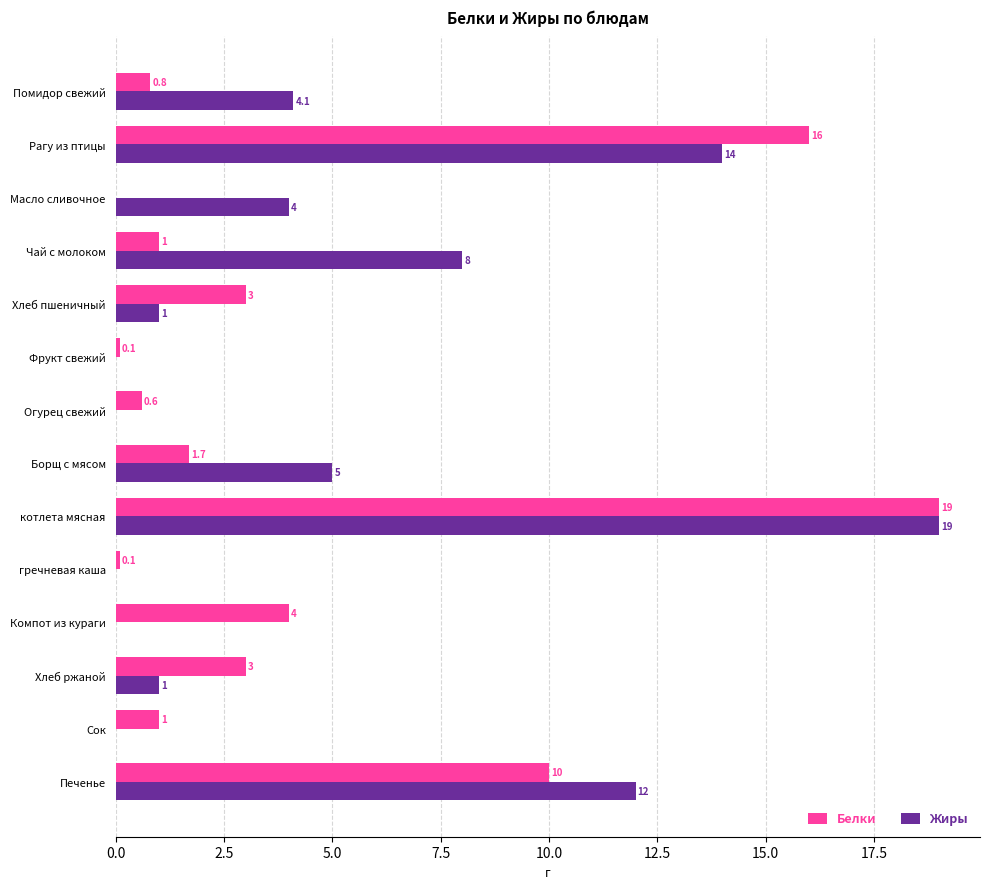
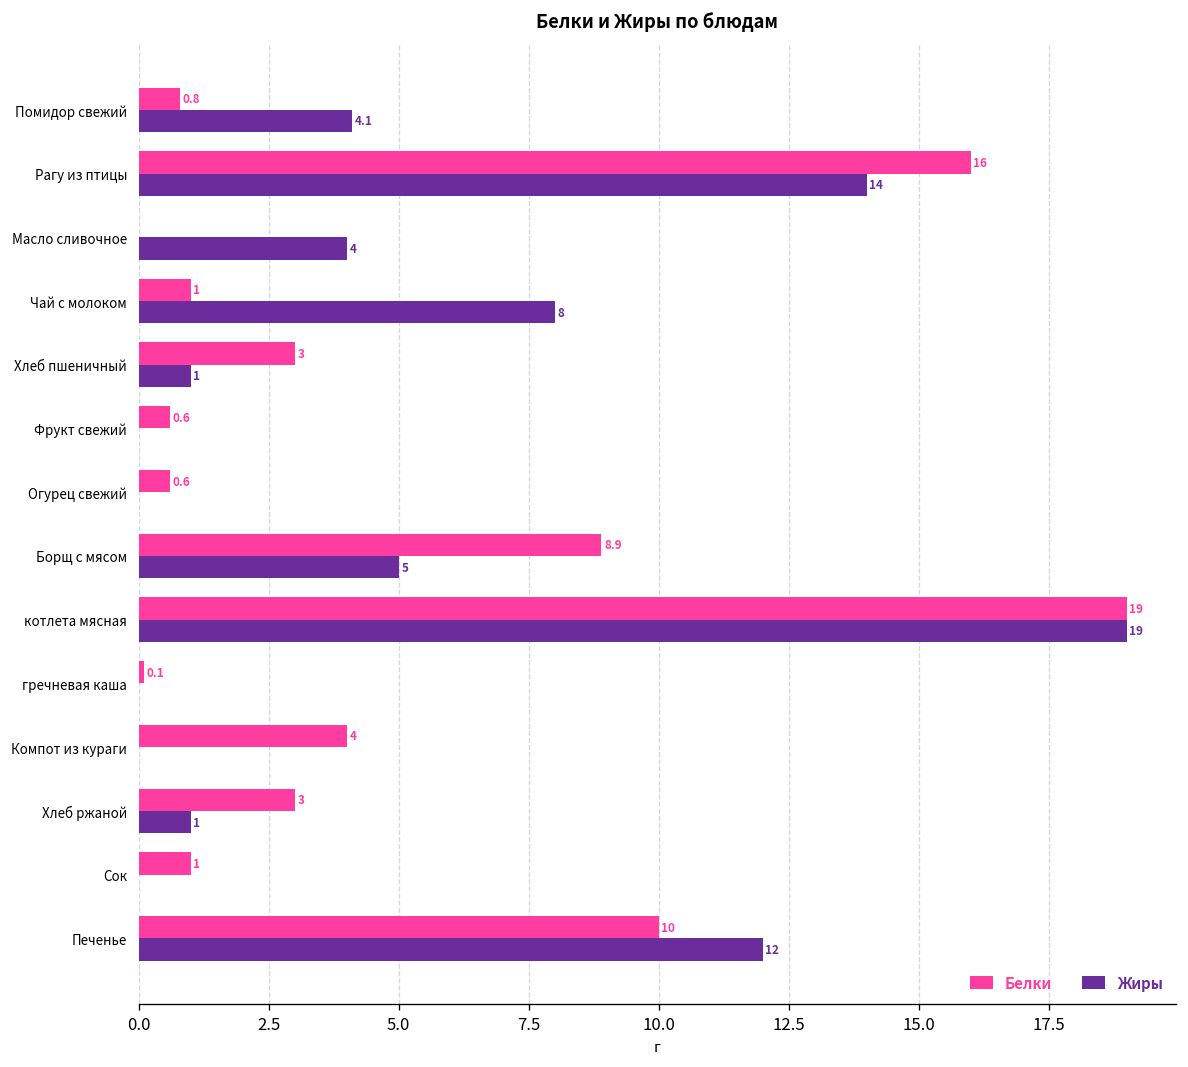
Белки, Фрукт свежий: 0.1 -> 0.6
Белки, Борщ с мясом: 1.7 -> 8.9
